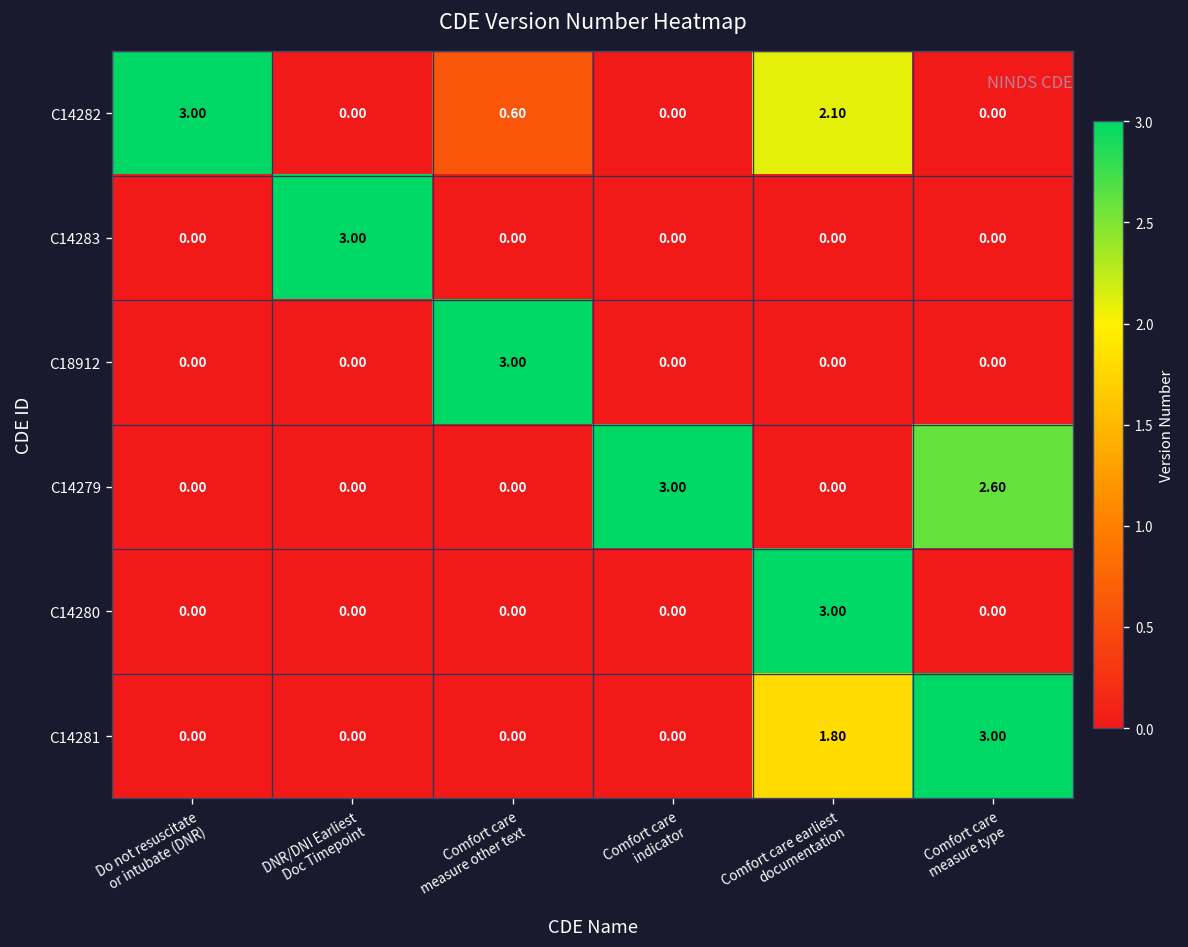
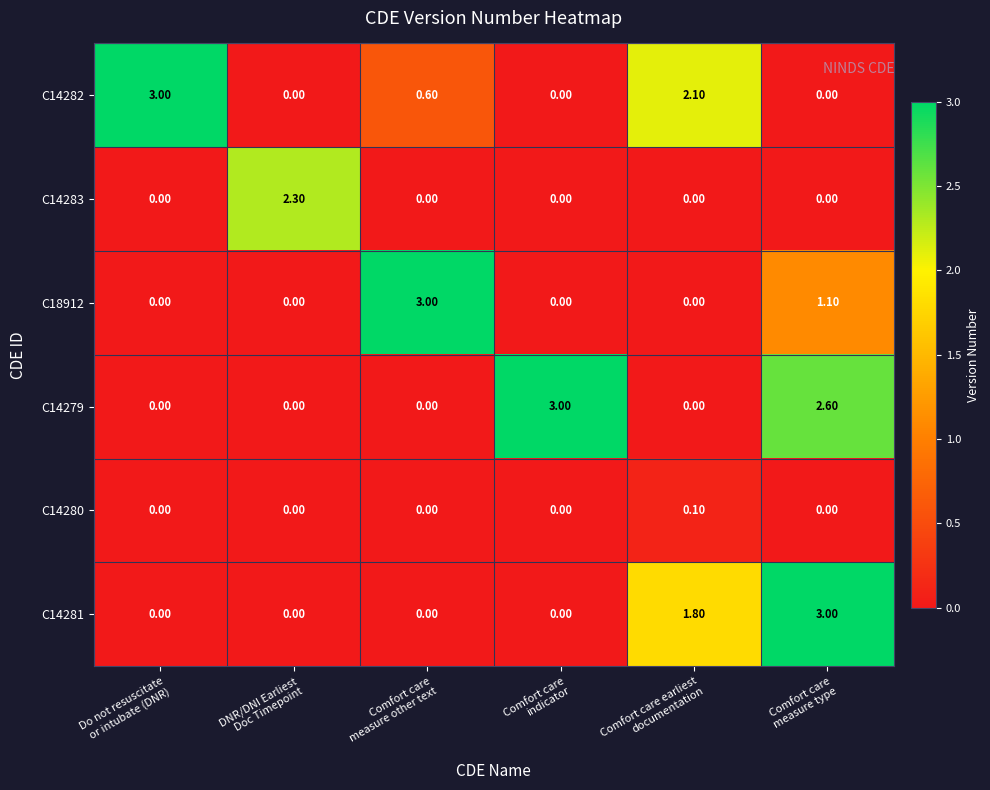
C14283, DNR/DNI Earliest Doc Timepoint: 3.00 -> 2.30
C18912, Comfort care measure type: 0.00 -> 1.10
C14280, Comfort care earliest documentation: 3.00 -> 0.10
